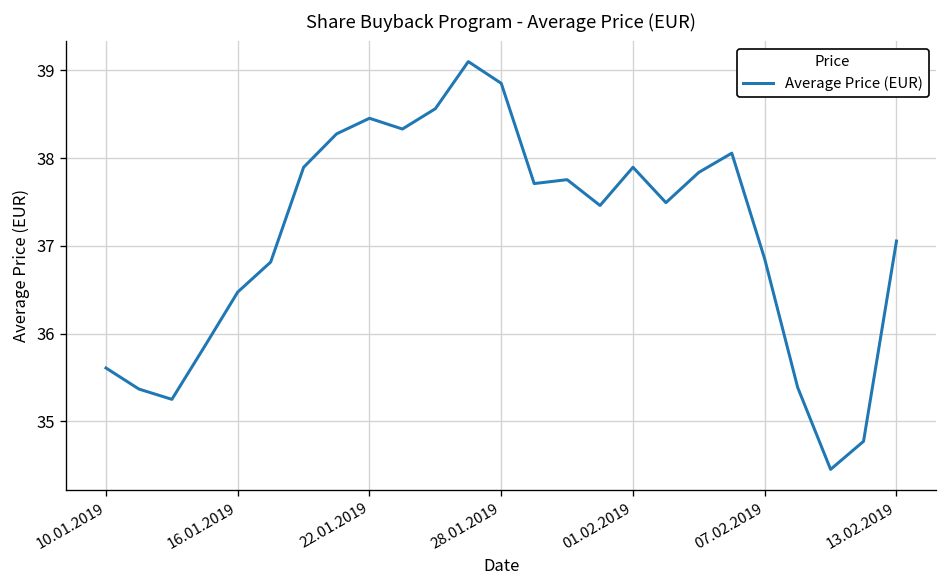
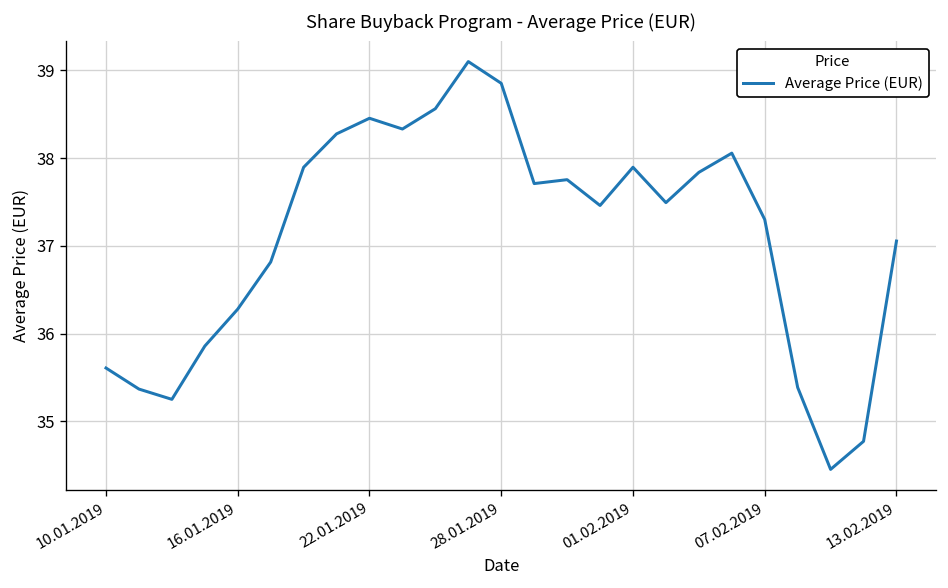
16.01.2019: 36.5 -> 36.3
07.02.2019: 36.8 -> 37.3
